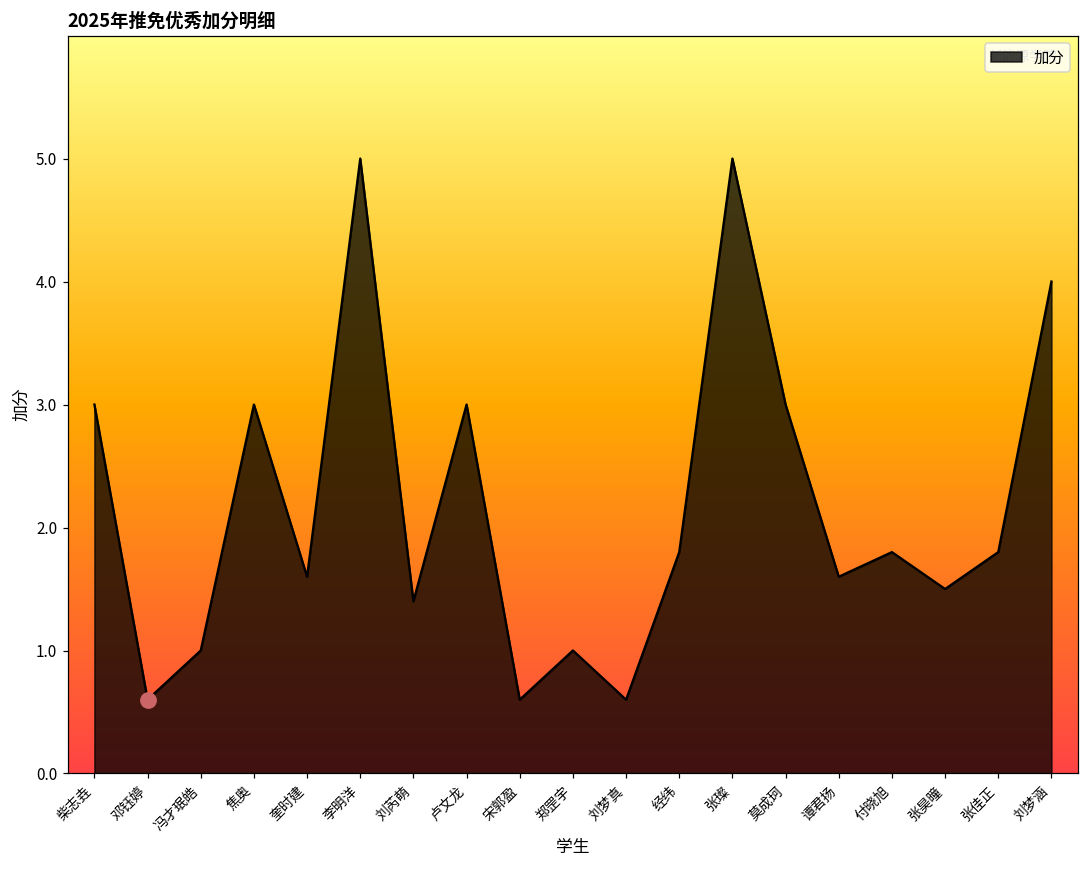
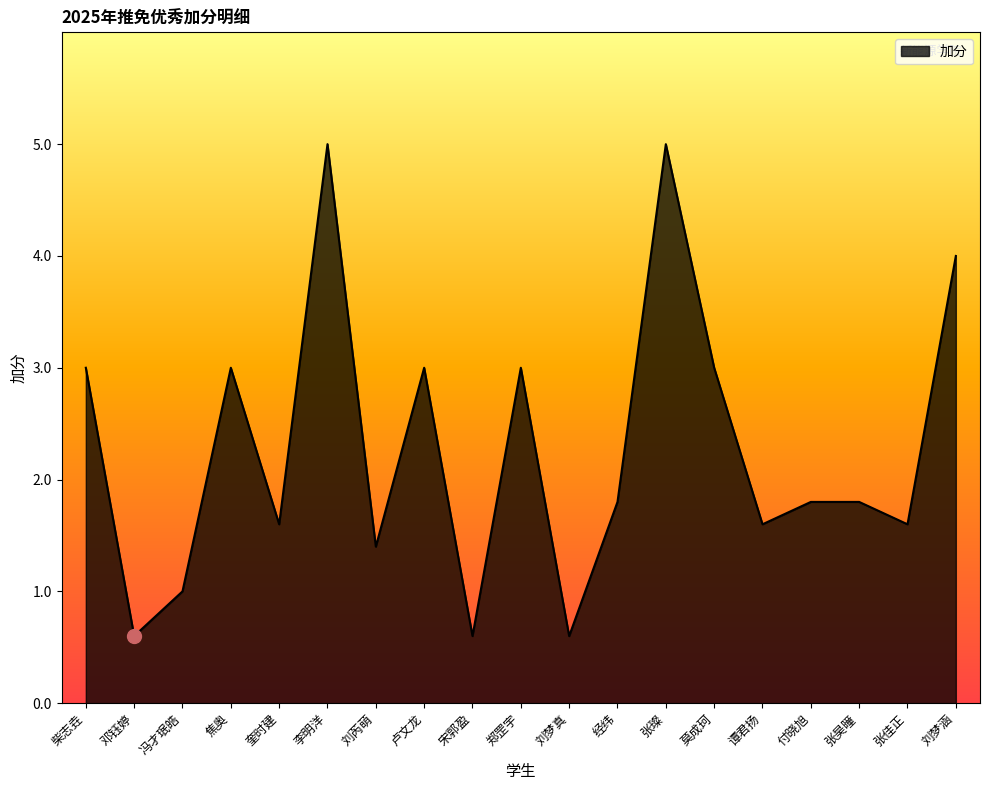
加分, 郑罡宇: 1 -> 3
加分, 张昊曈: 1.5 -> 1.8
加分, 张佳正: 1.8 -> 1.6
